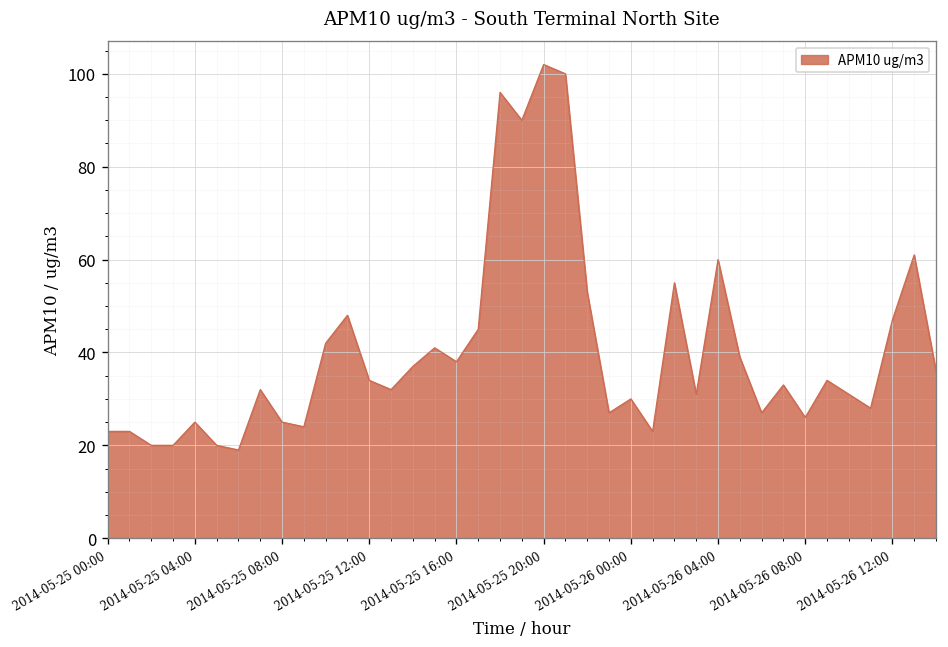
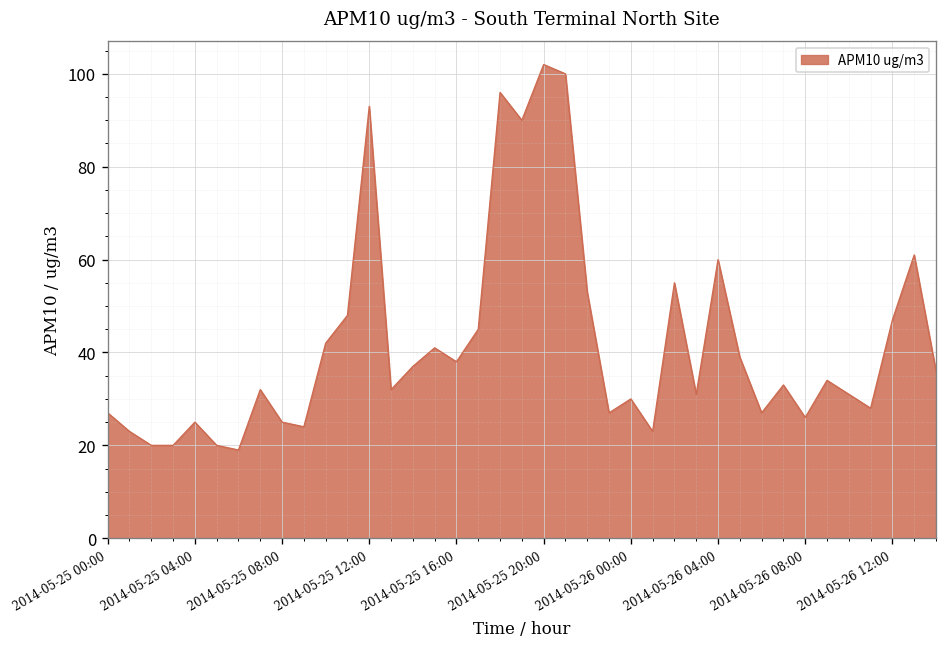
2014-05-25 00:00: 23 -> 27
2014-05-25 12:00: 34 -> 93
